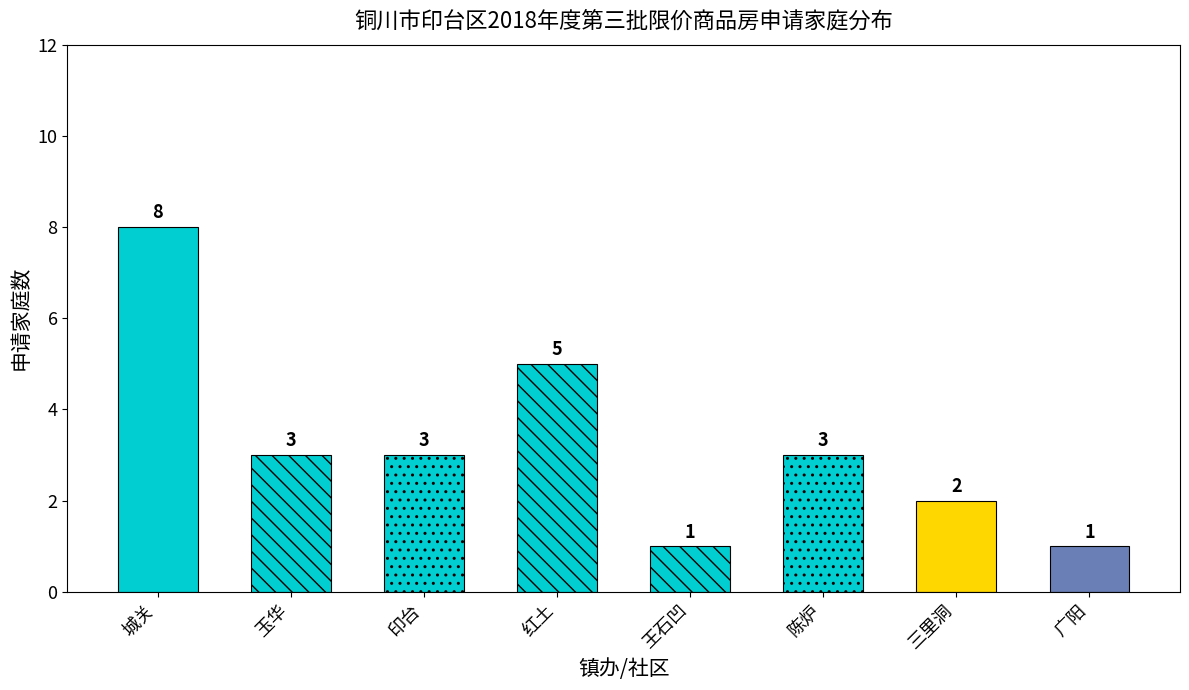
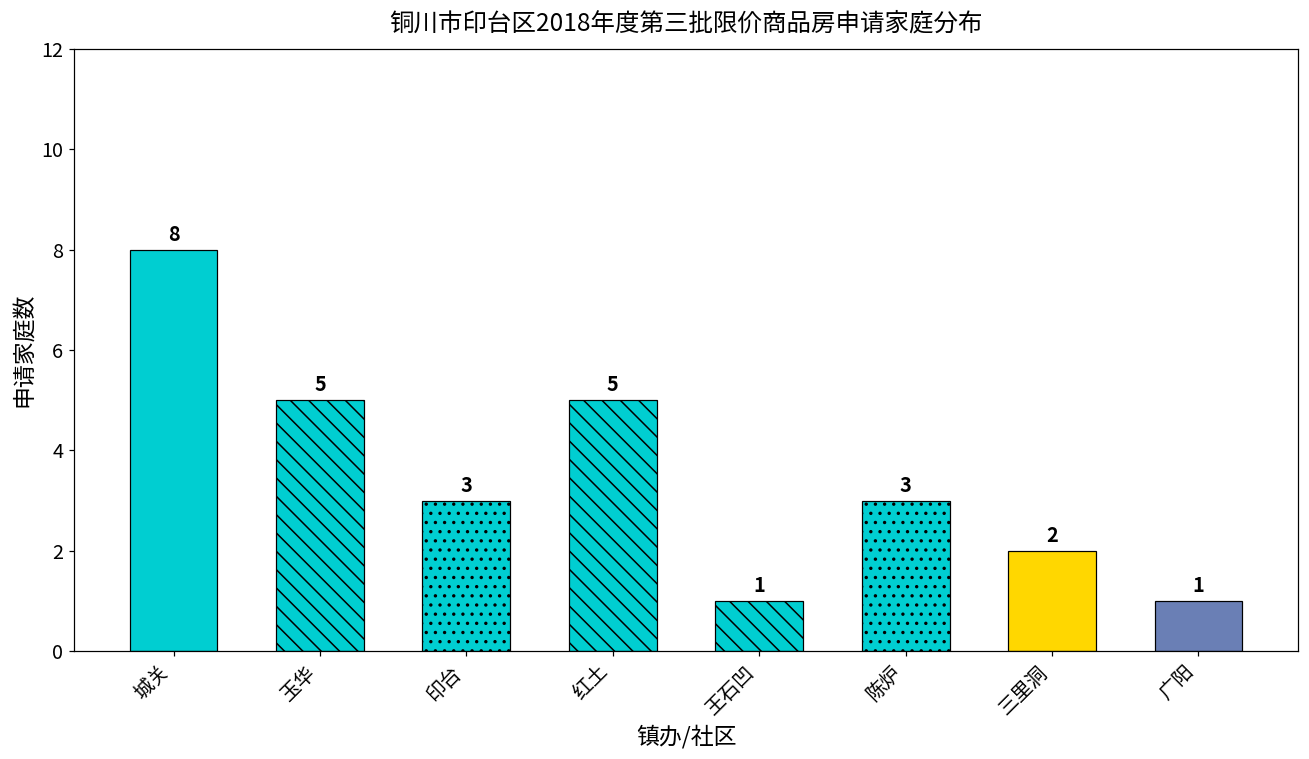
玉华: 3 -> 5
